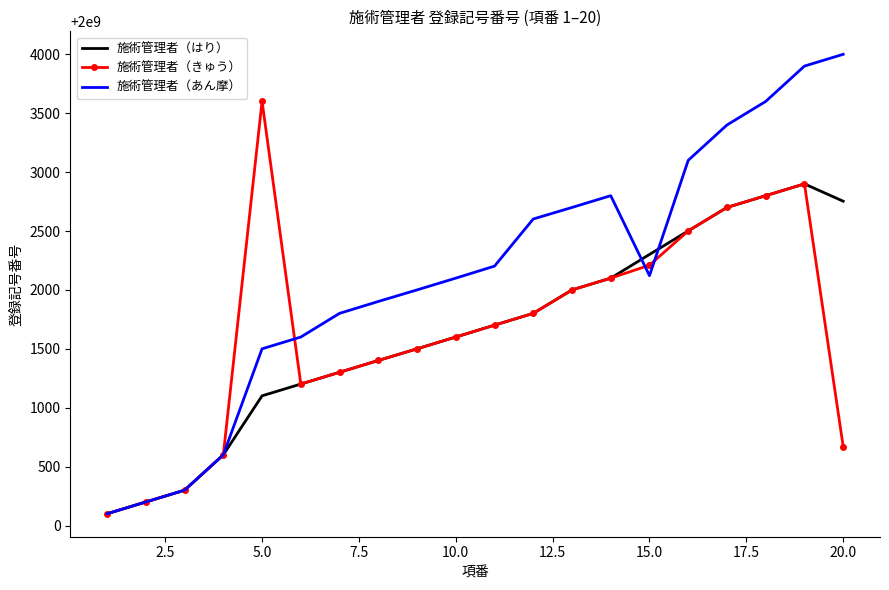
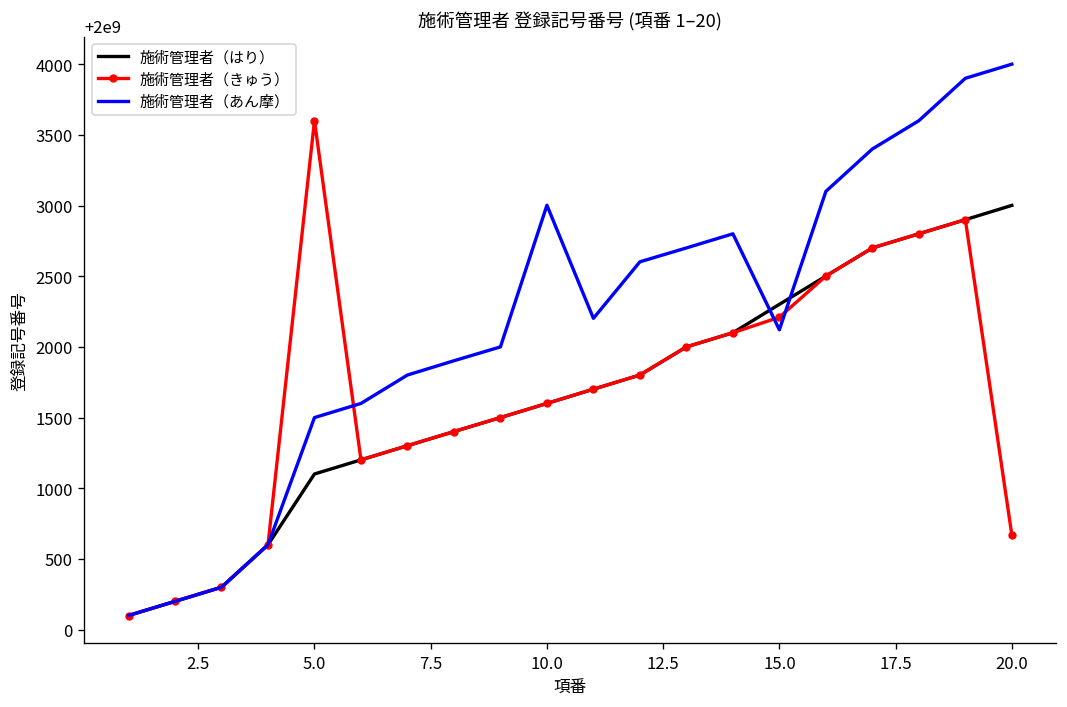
施術管理者（あん摩）, 10.0: 2000002100 -> 2000003000
施術管理者（はり）, 20.0: 2000002750 -> 2000003000
